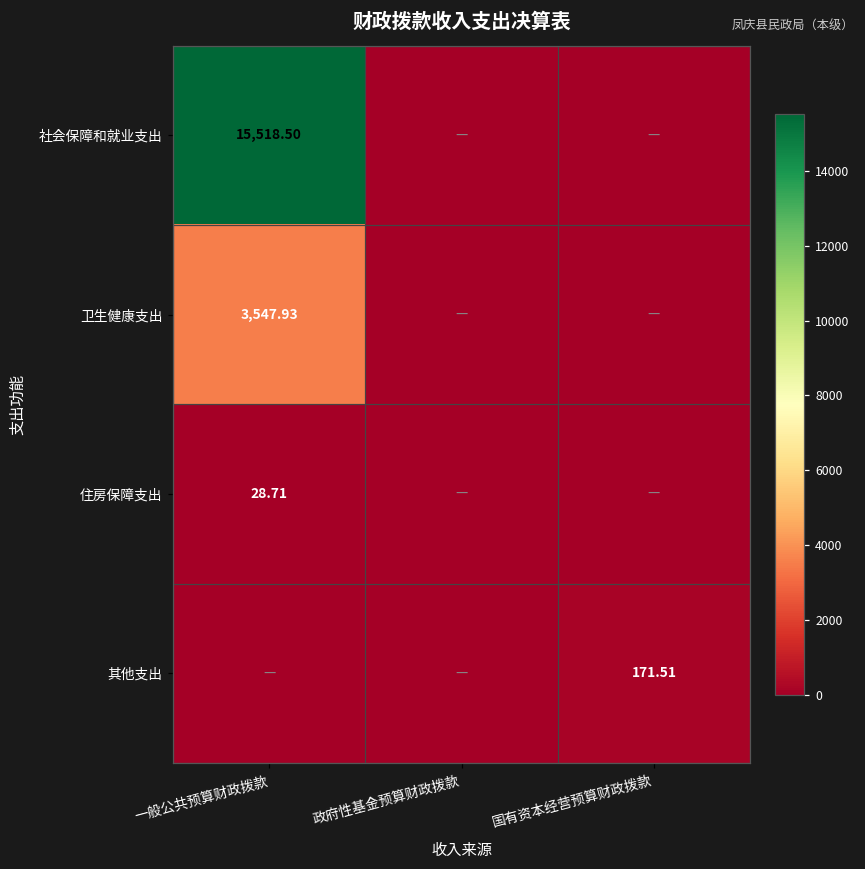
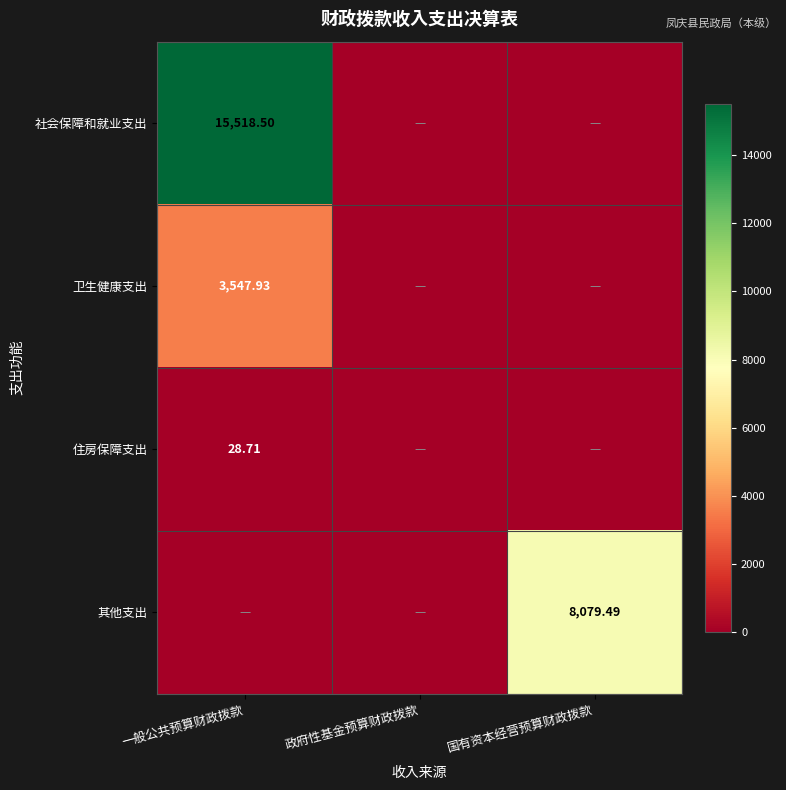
其他支出, 国有资本经营预算财政拨款: 171.51 -> 8,079.49
